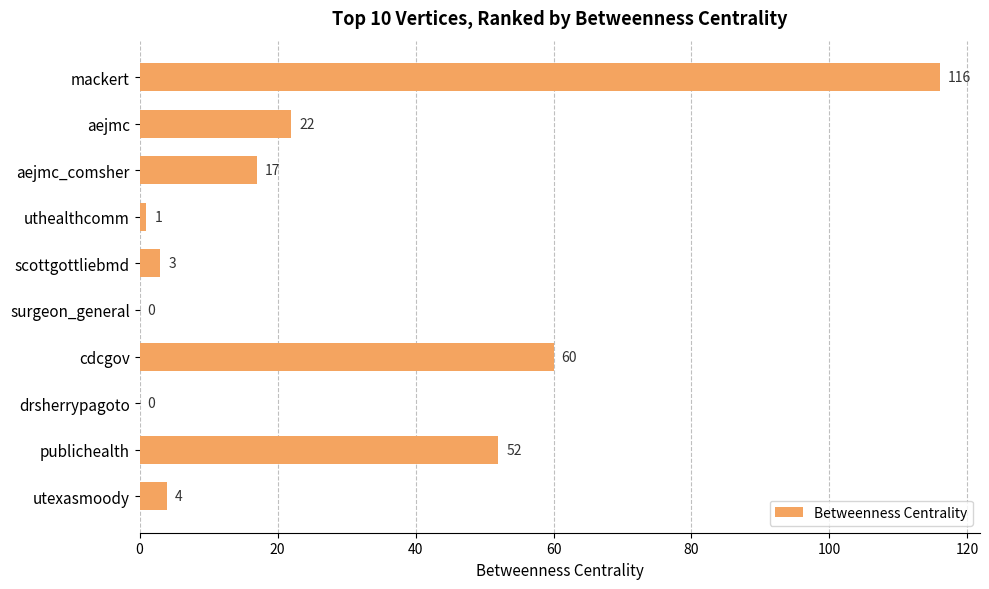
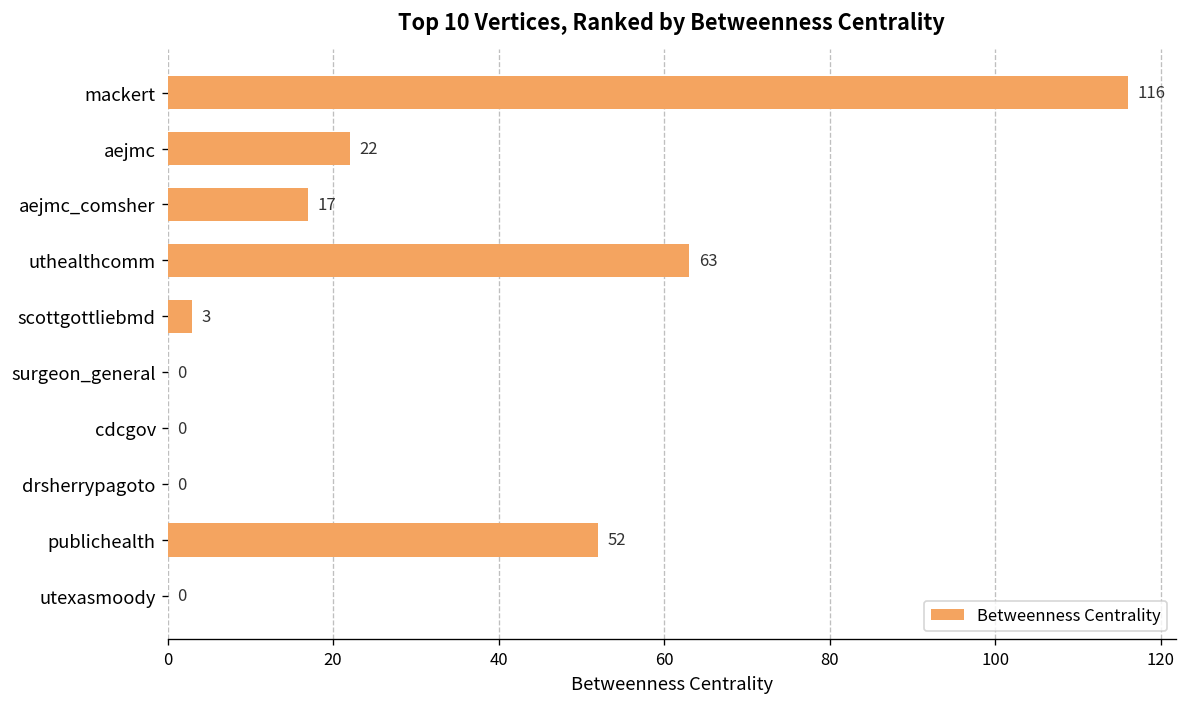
uthealthcomm: 1 -> 63
cdcgov: 60 -> 0
utexasmoody: 4 -> 0
